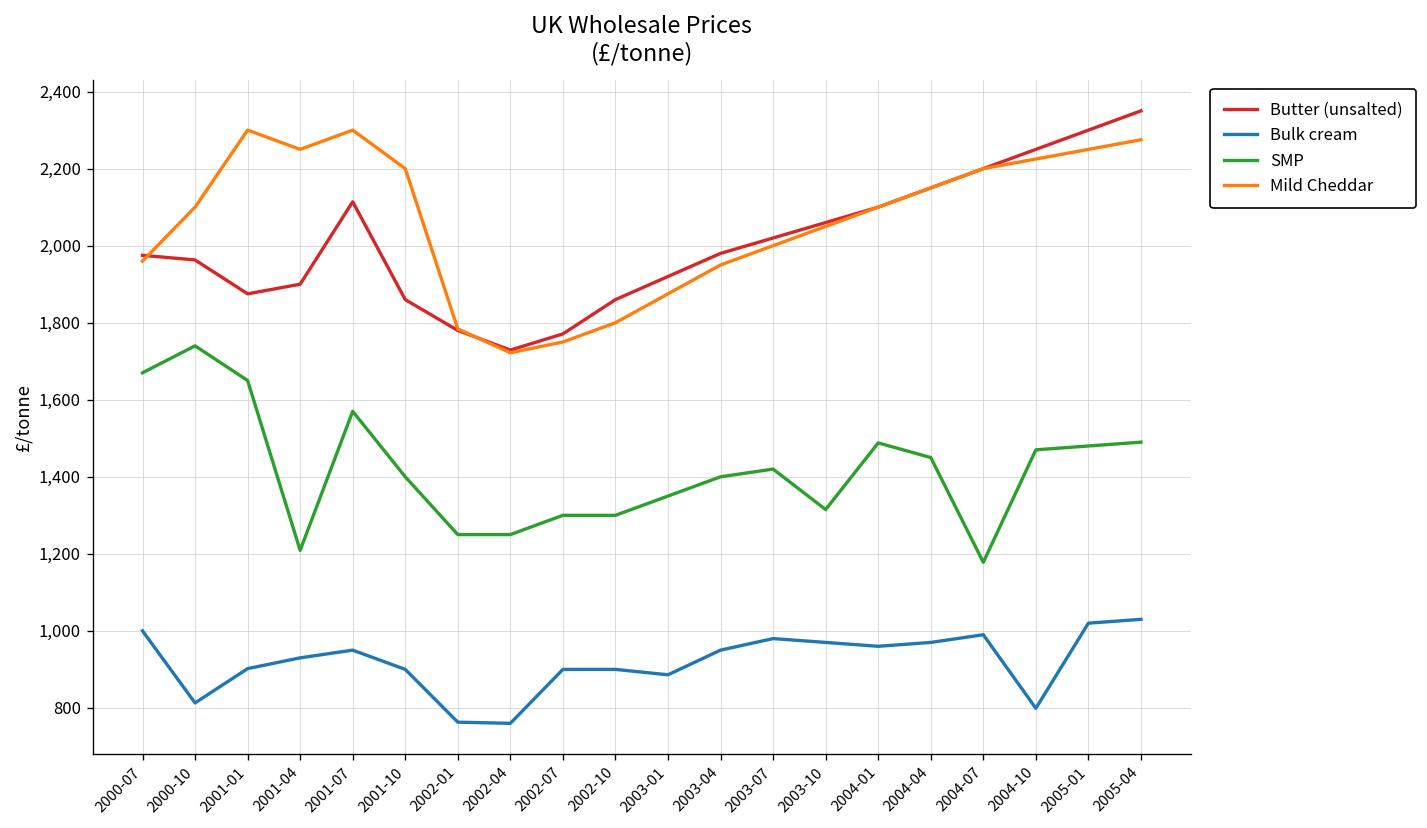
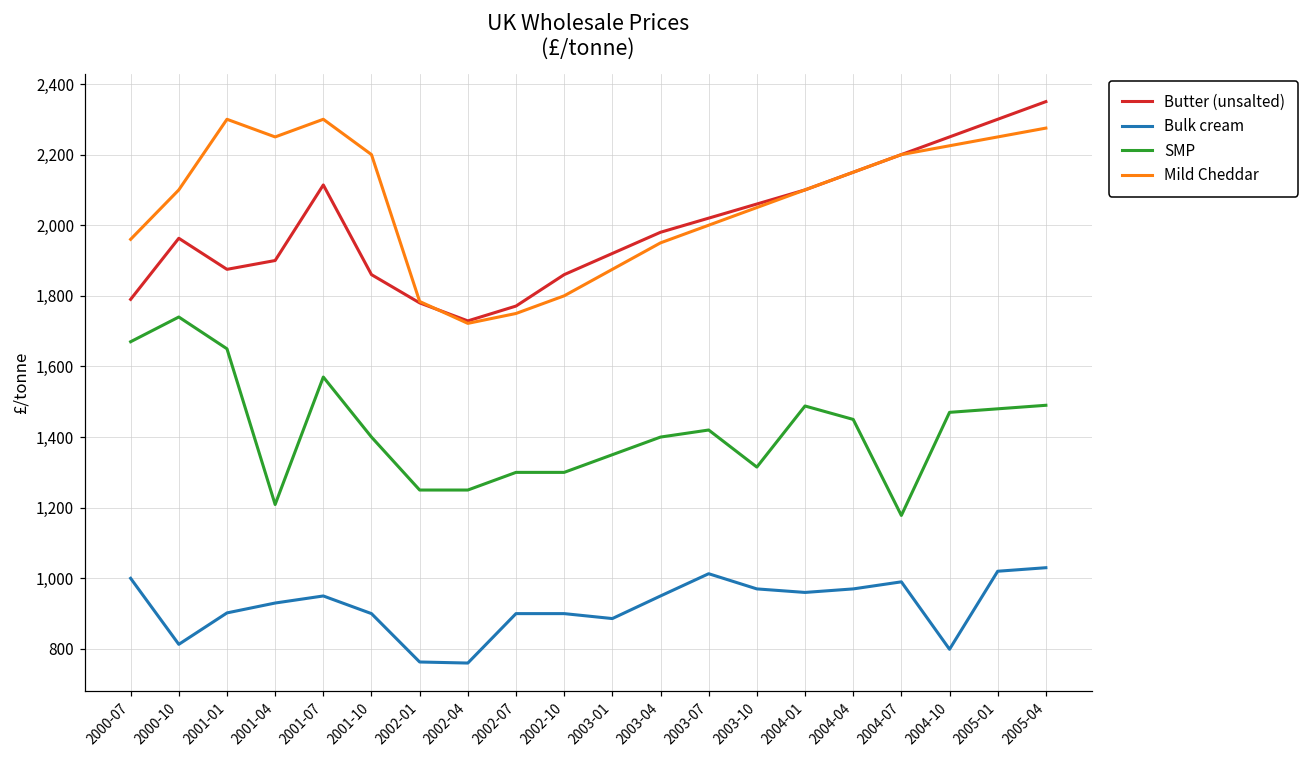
Butter (unsalted), 2000-07: 1,980 -> 1,790
Bulk cream, 2003-07: 980 -> 1,010
